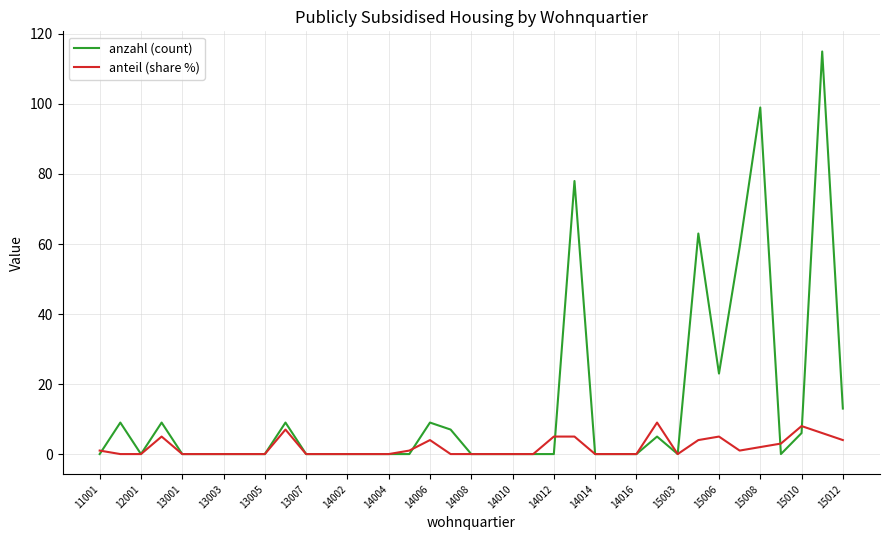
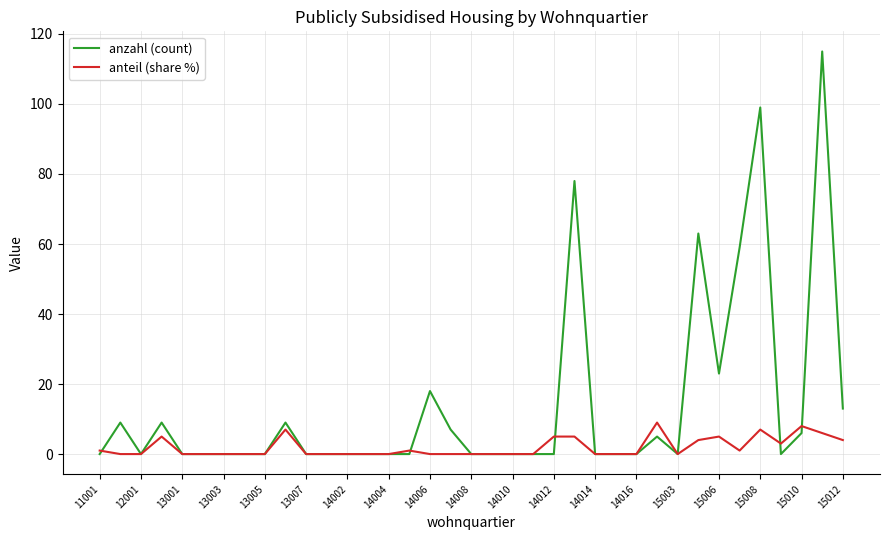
anzahl (count), 14006: 9 -> 18
anteil (share %), 14006: 4 -> 0
anteil (share %), 15008: 2 -> 7
